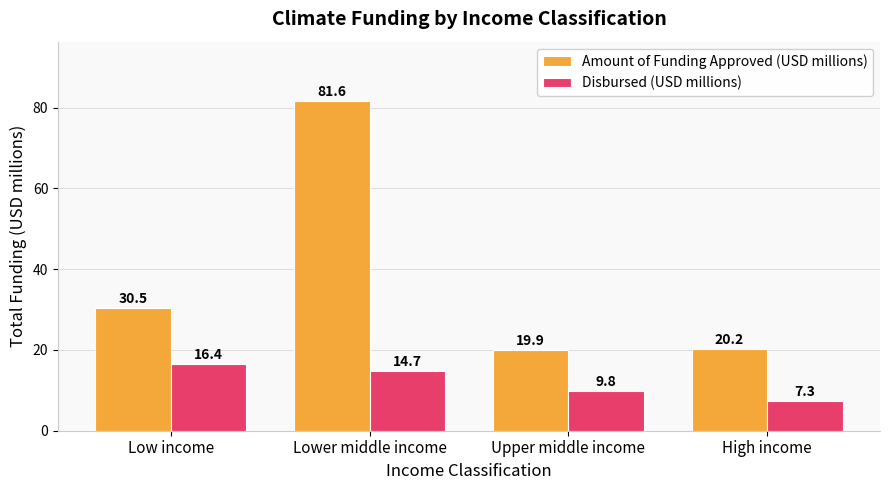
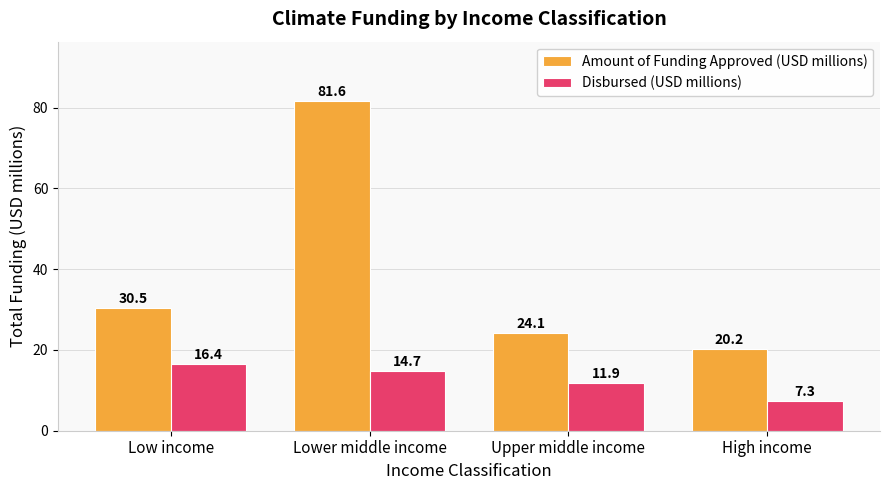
Amount of Funding Approved (USD millions), Upper middle income: 19.9 -> 24.1
Disbursed (USD millions), Upper middle income: 9.8 -> 11.9
